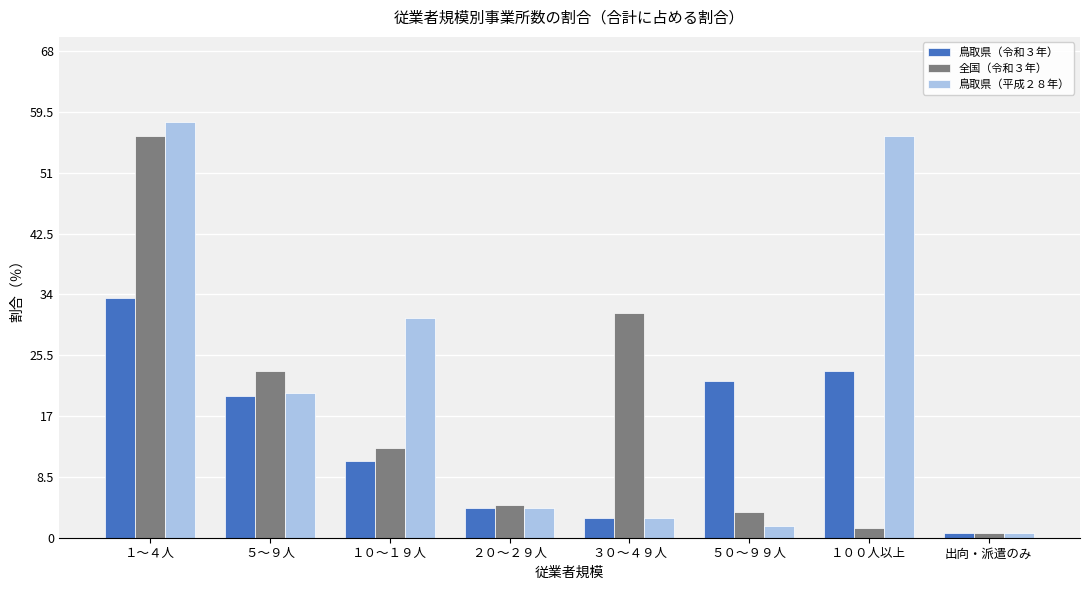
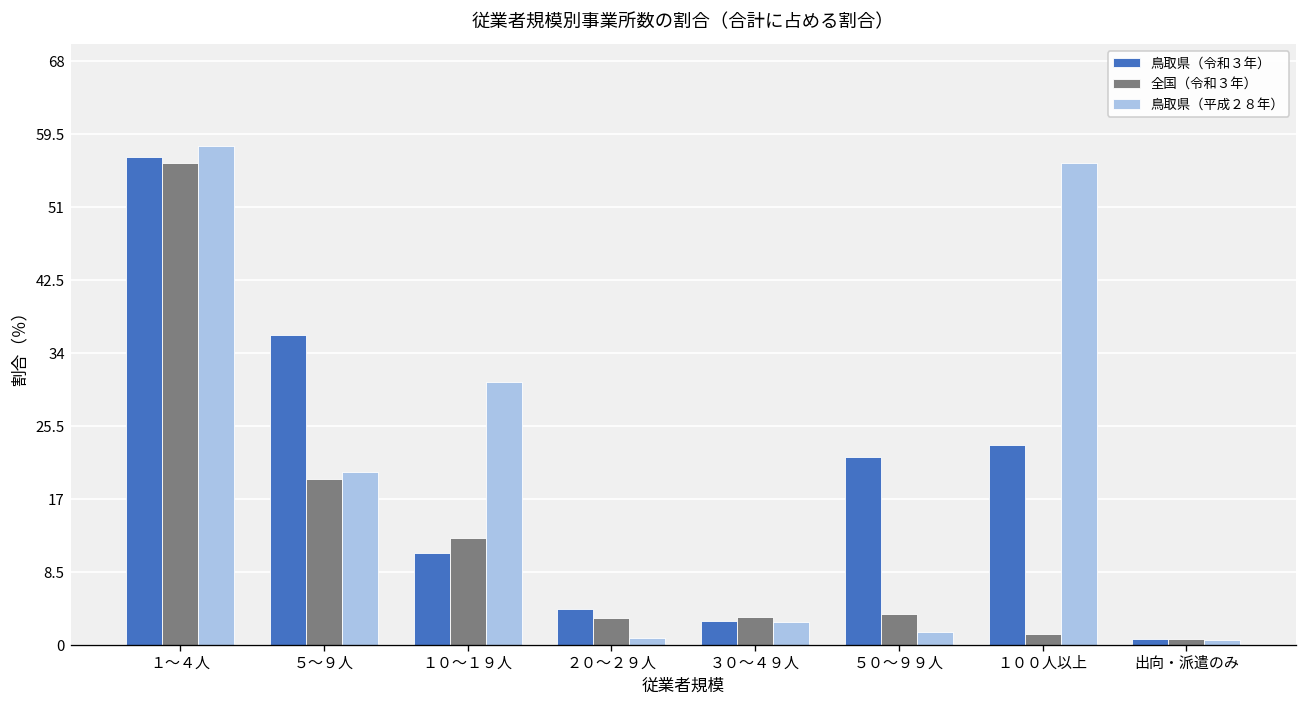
鳥取県（令和３年）, １～４人: 34 -> 57
鳥取県（令和３年）, ５～９人: 20 -> 36
全国（令和３年）, ５～９人: 23 -> 19
全国（令和３年）, ２０～２９人: 5 -> 3
鳥取県（平成２８年）, ２０～２９人: 4 -> 1
全国（令和３年）, ３０～４９人: 31 -> 3
